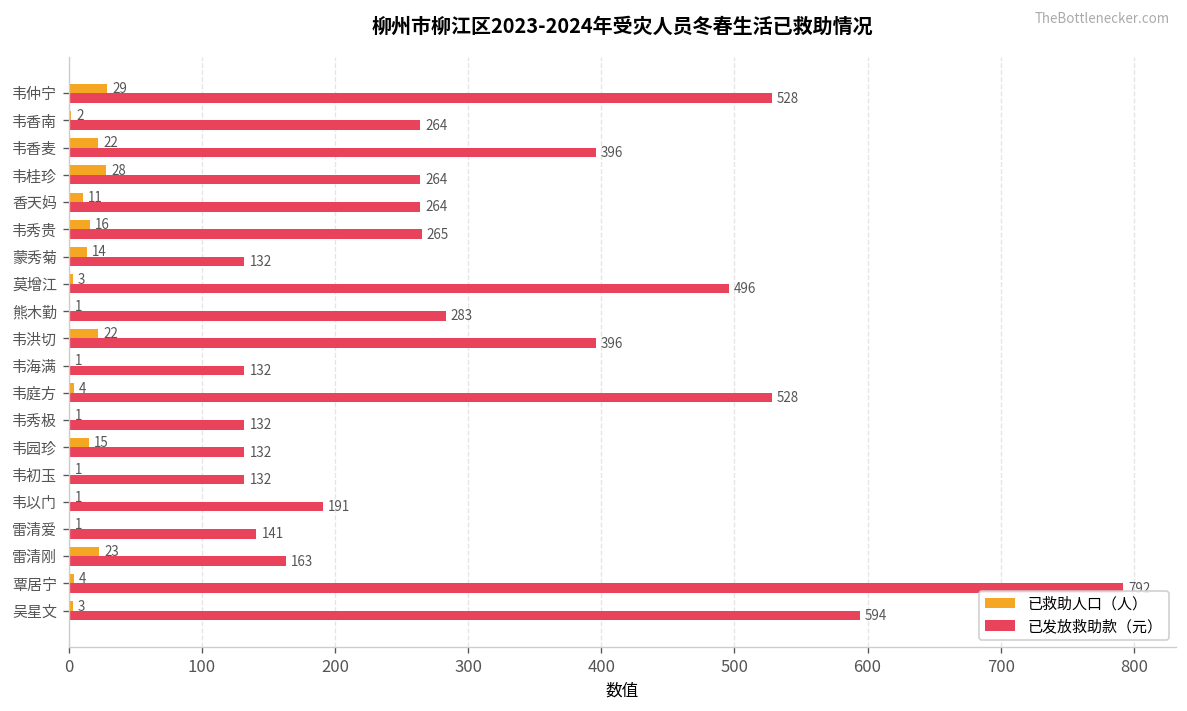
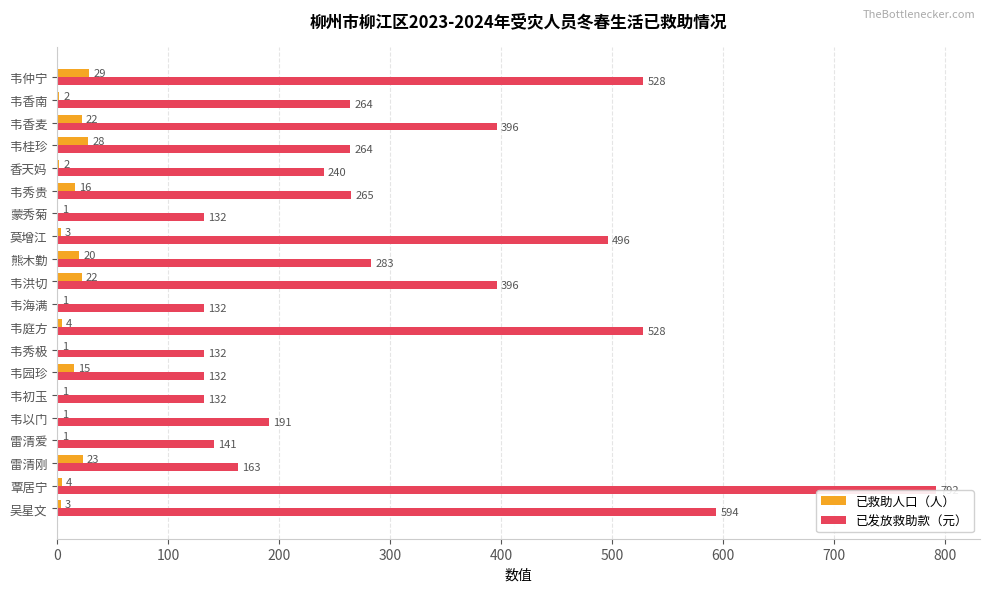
已救助人口（人）, 香天妈: 11 -> 2
已发放救助款（元）, 香天妈: 264 -> 240
已救助人口（人）, 蒙秀菊: 14 -> 1
已救助人口（人）, 熊木勤: 1 -> 20
